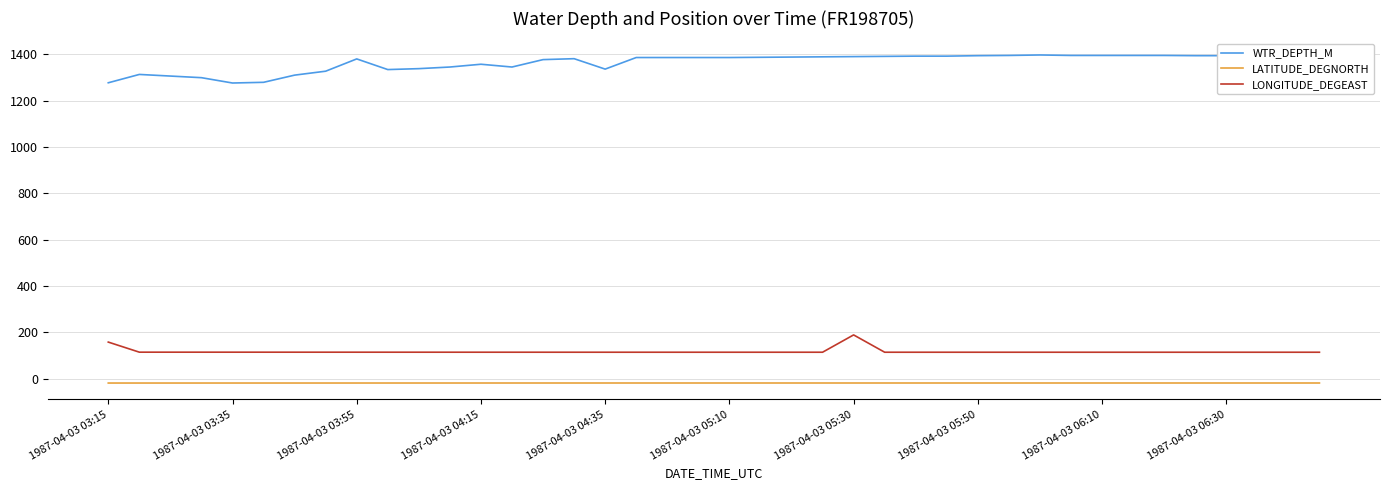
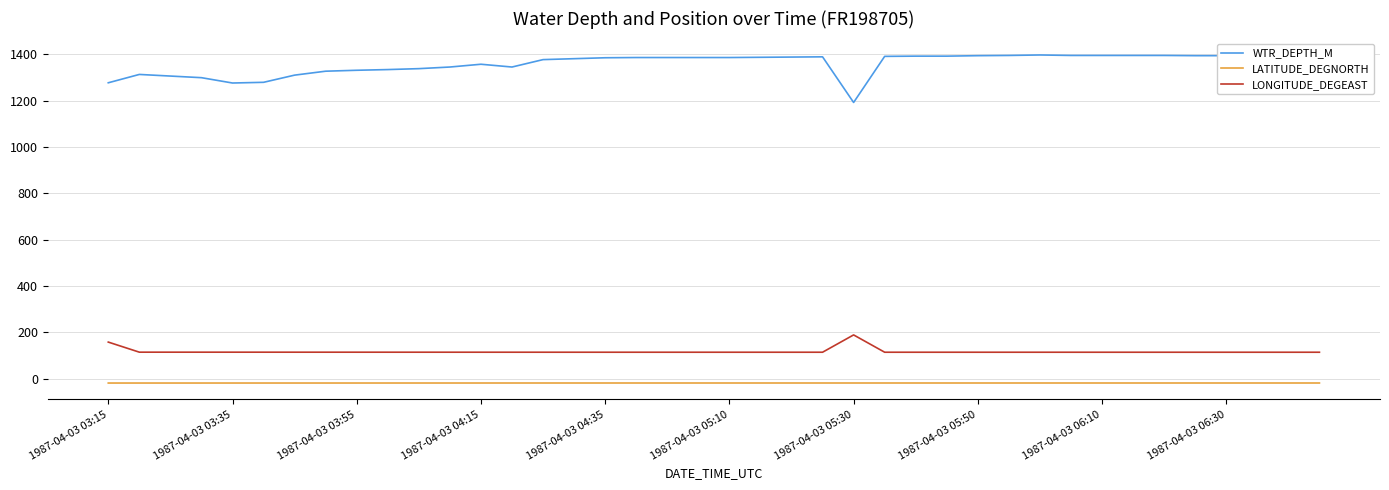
WTR_DEPTH_M, 1987-04-03 03:55: 1380 -> 1330
WTR_DEPTH_M, 1987-04-03 04:35: 1340 -> 1390
WTR_DEPTH_M, 1987-04-03 05:30: 1390 -> 1190
